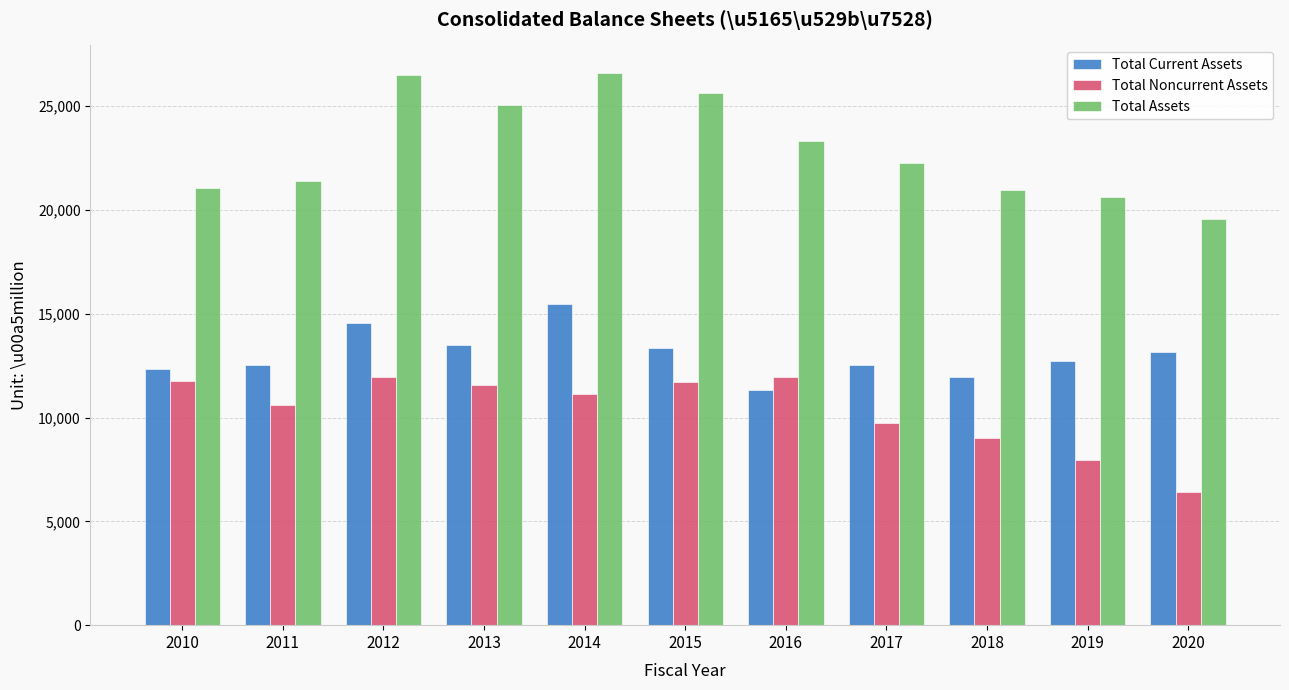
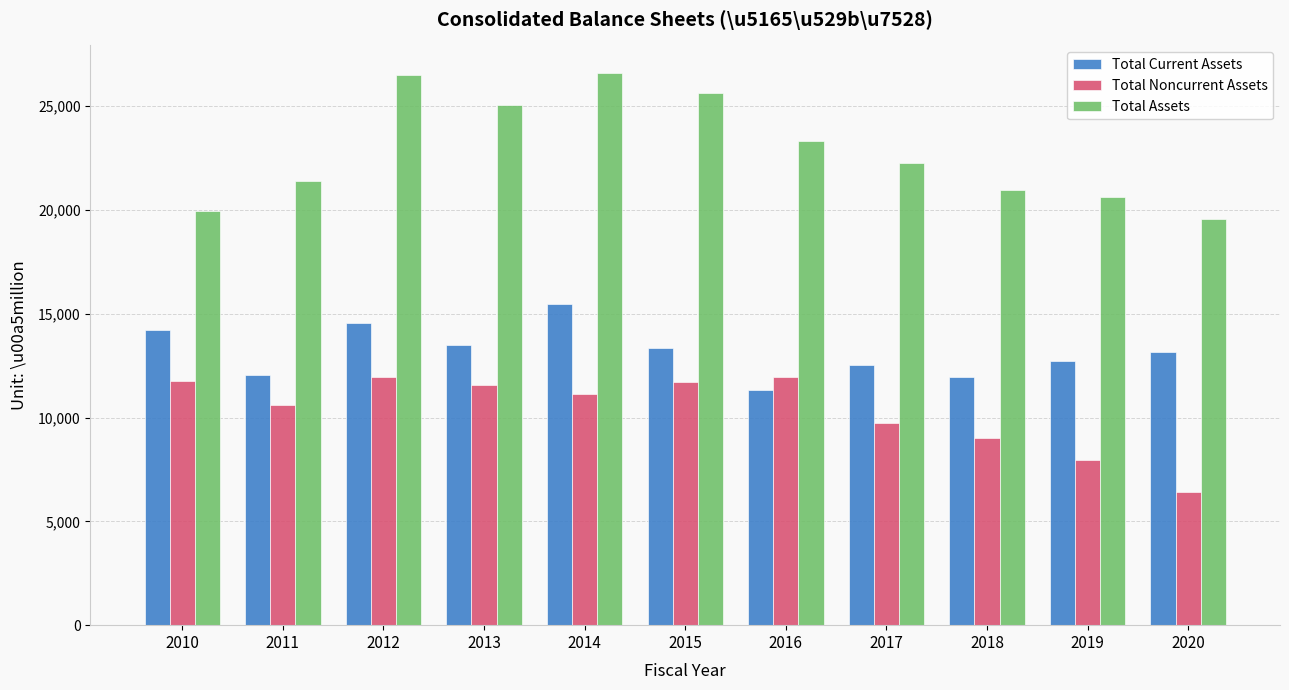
Total Current Assets, 2010: 12,400 -> 14,200
Total Assets, 2010: 21,000 -> 20,000
Total Current Assets, 2011: 12,600 -> 12,100
